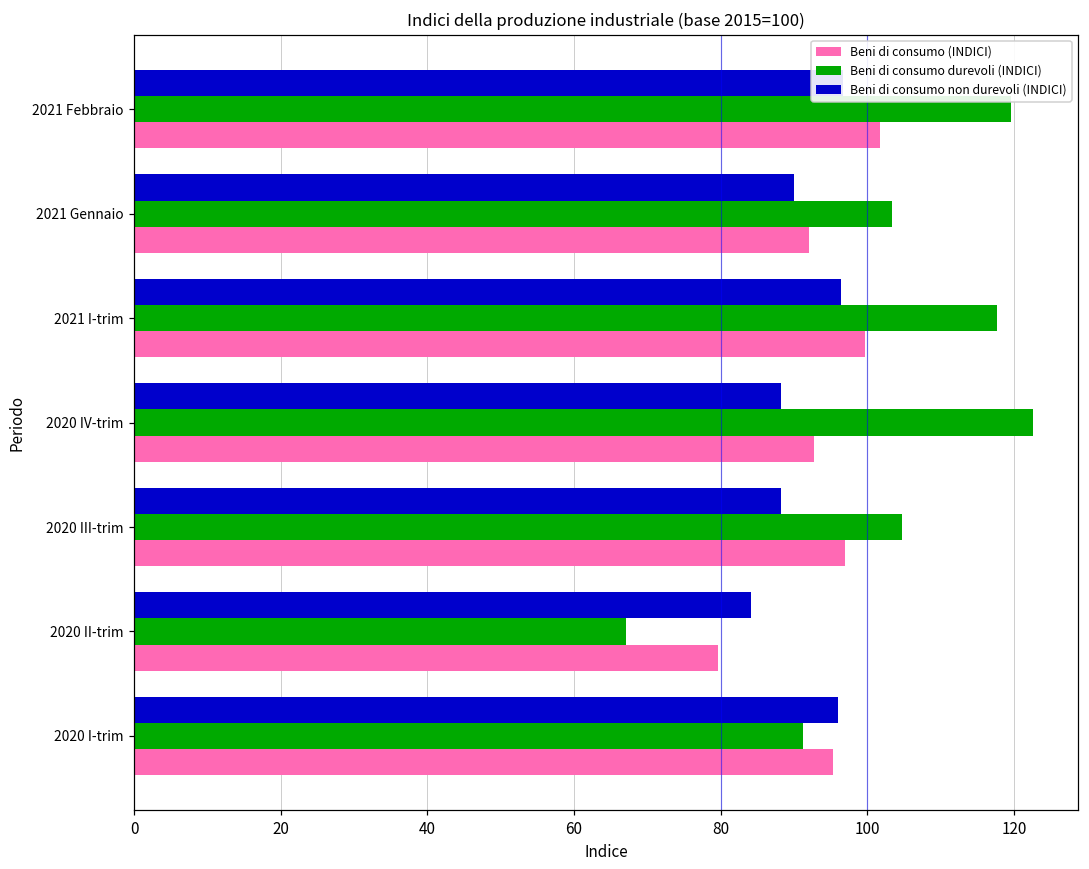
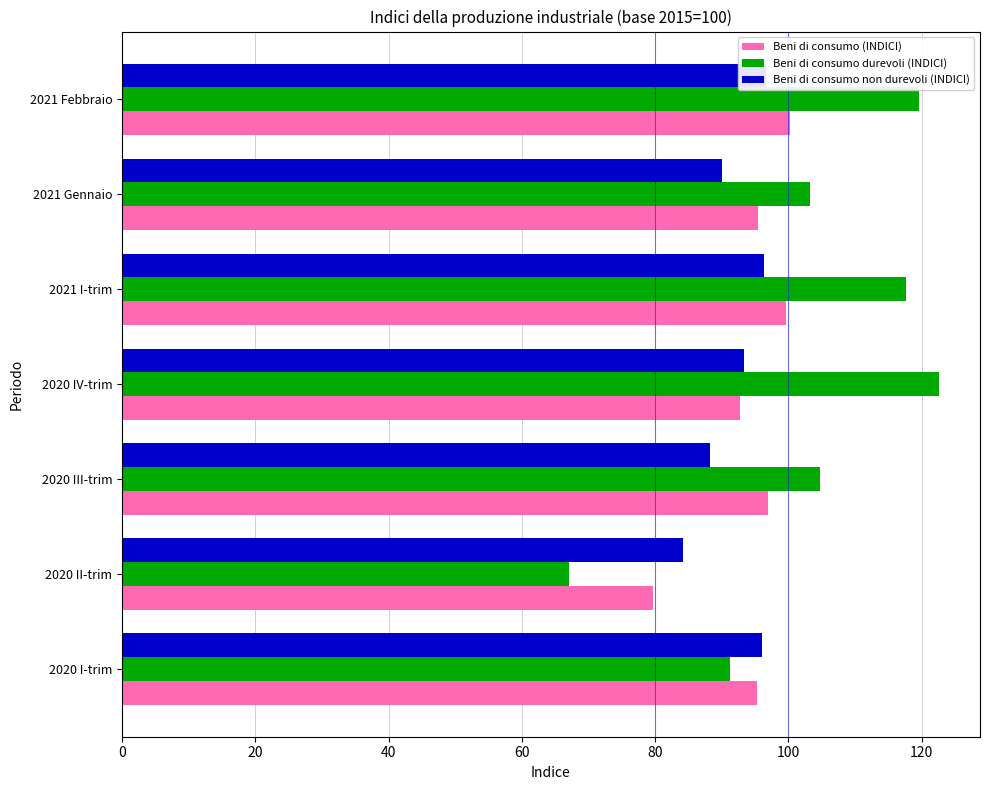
Beni di consumo (INDICI), 2021 Febbraio: 102 -> 100
Beni di consumo (INDICI), 2021 Gennaio: 92 -> 96
Beni di consumo non durevoli (INDICI), 2020 IV-trim: 88 -> 93
